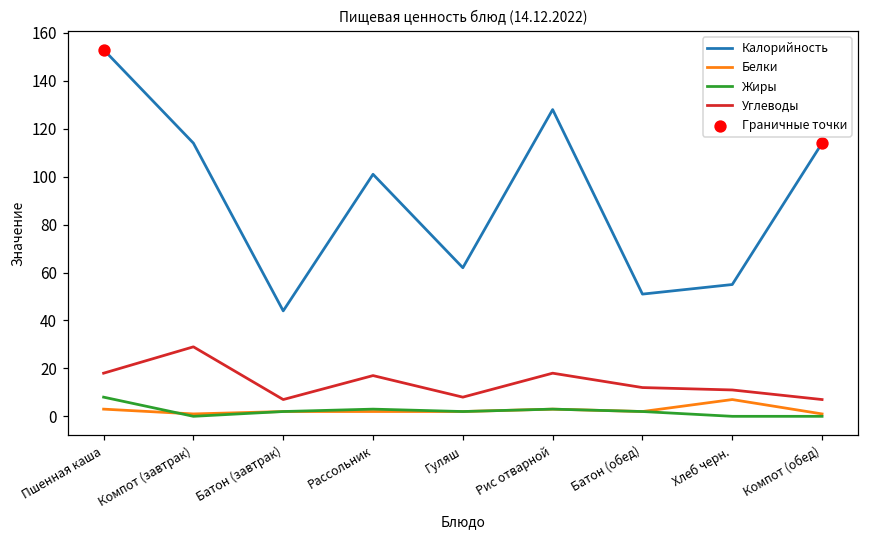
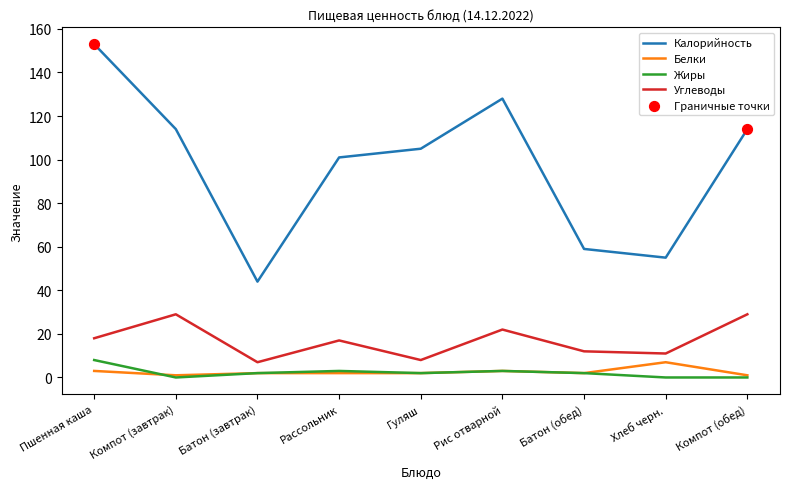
Калорийность, Гуляш: 62 -> 105
Углеводы, Рис отварной: 18 -> 22
Калорийность, Батон (обед): 51 -> 59
Углеводы, Компот (обед): 7 -> 29
